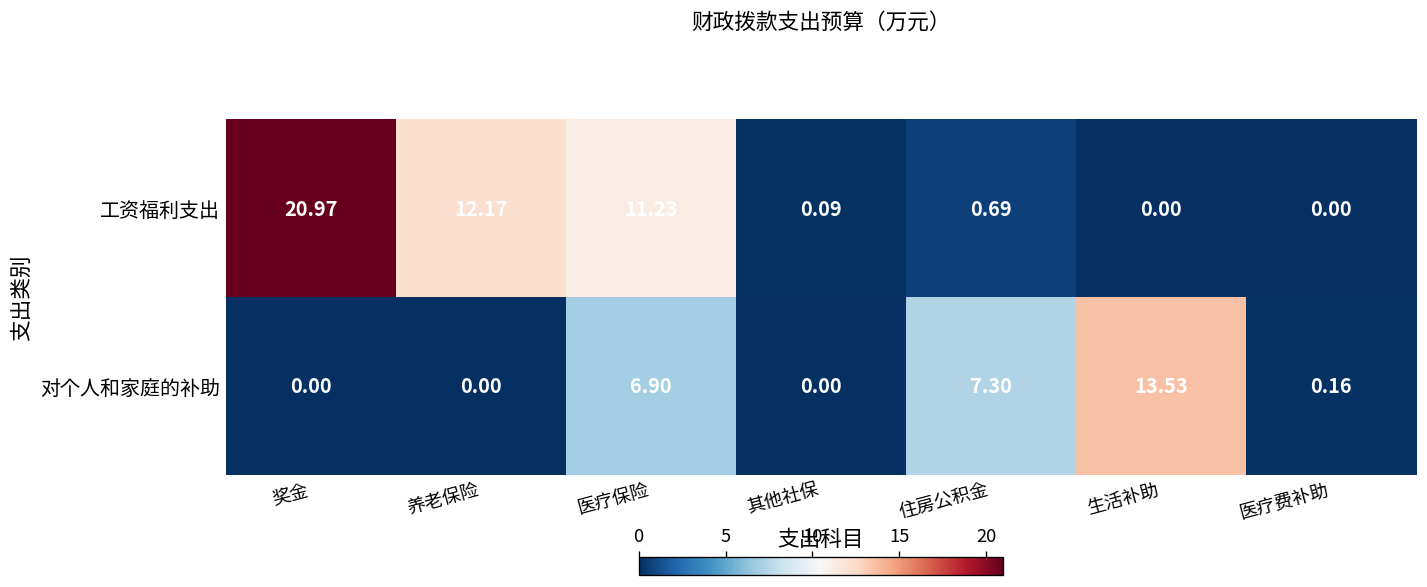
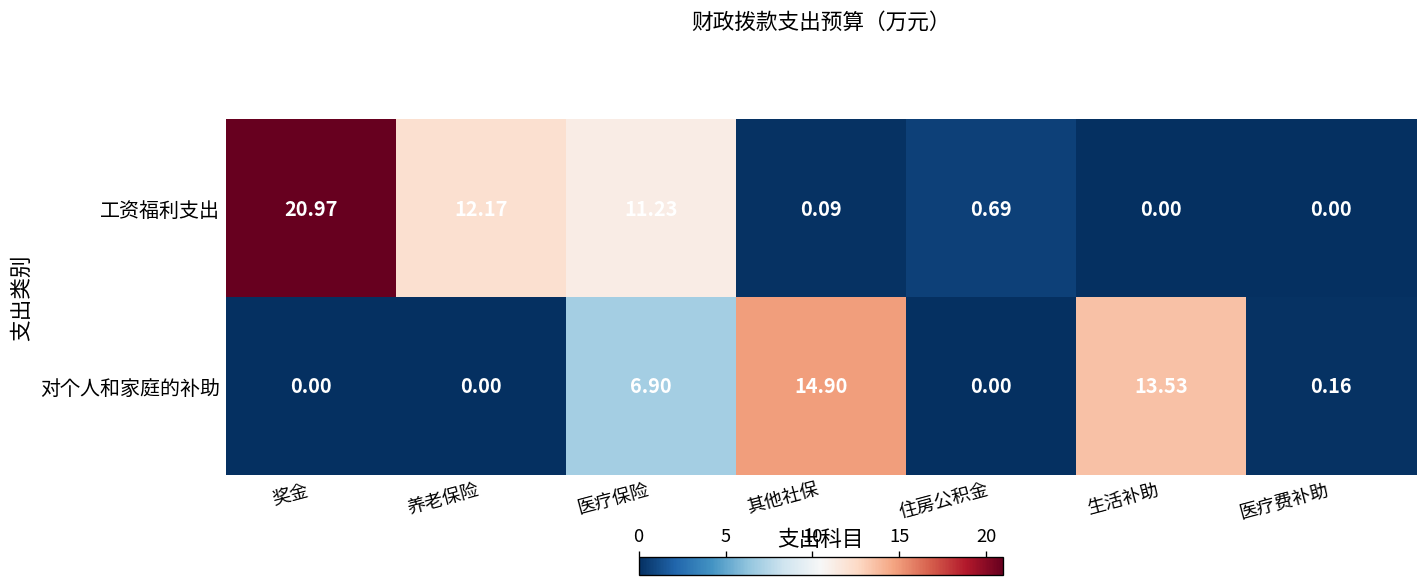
对个人和家庭的补助, 其他社保: 0.00 -> 14.90
对个人和家庭的补助, 住房公积金: 7.30 -> 0.00
